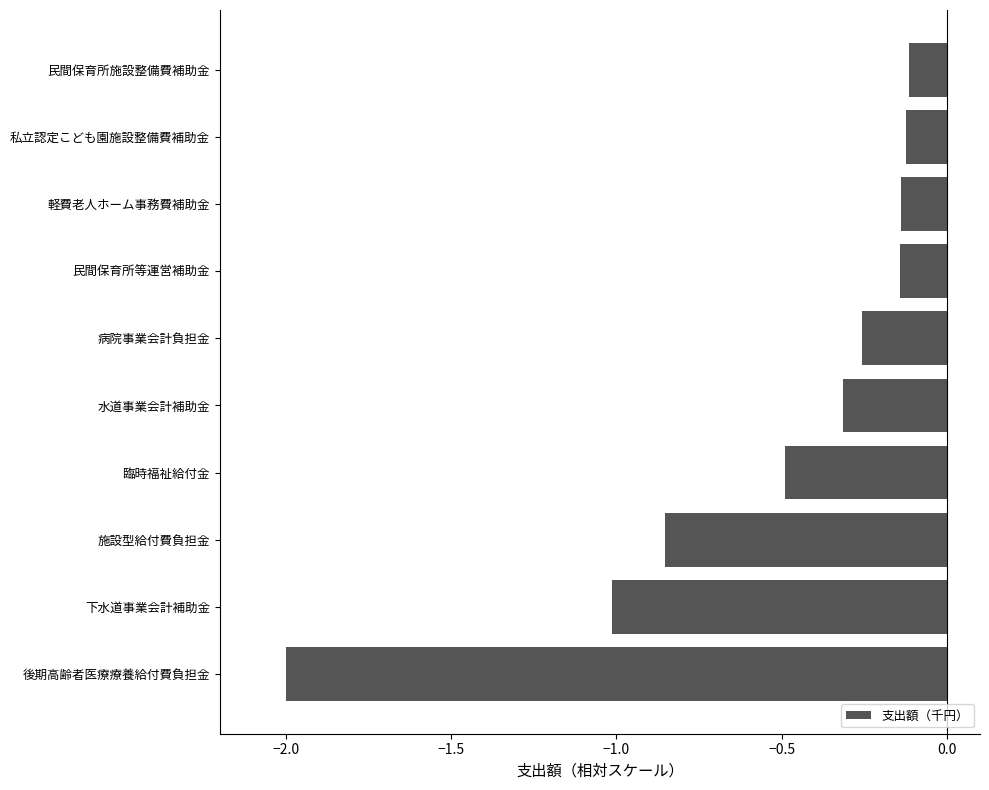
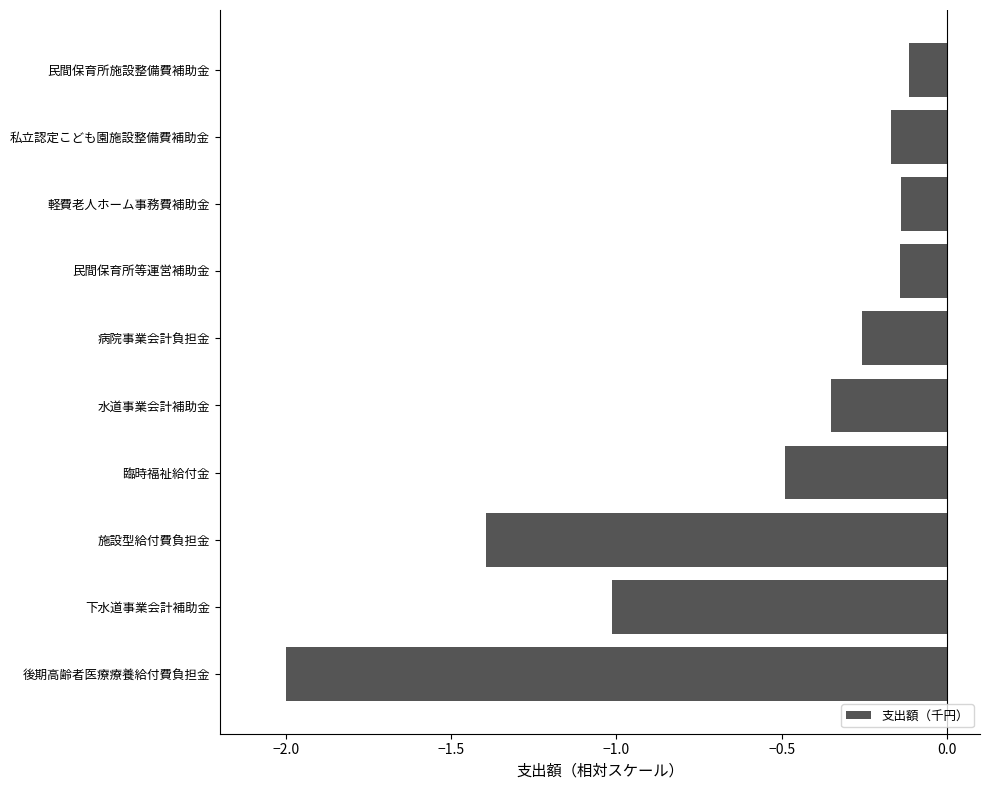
私立認定こども園施設整備費補助金: -0.12 -> -0.17
水道事業会計補助金: -0.32 -> -0.35
施設型給付費負担金: -0.85 -> -1.39
